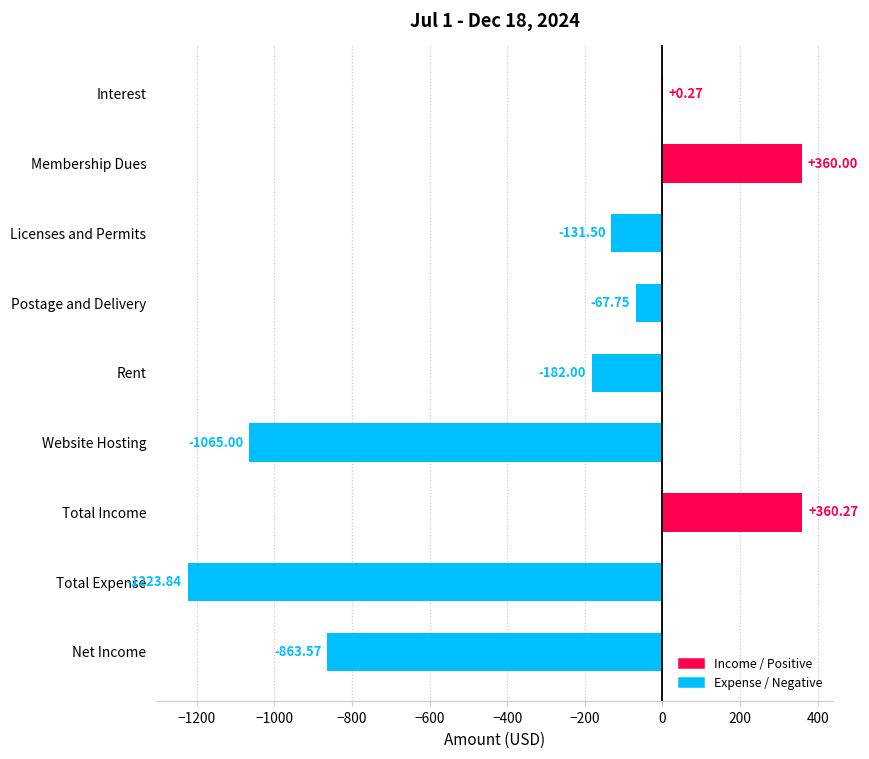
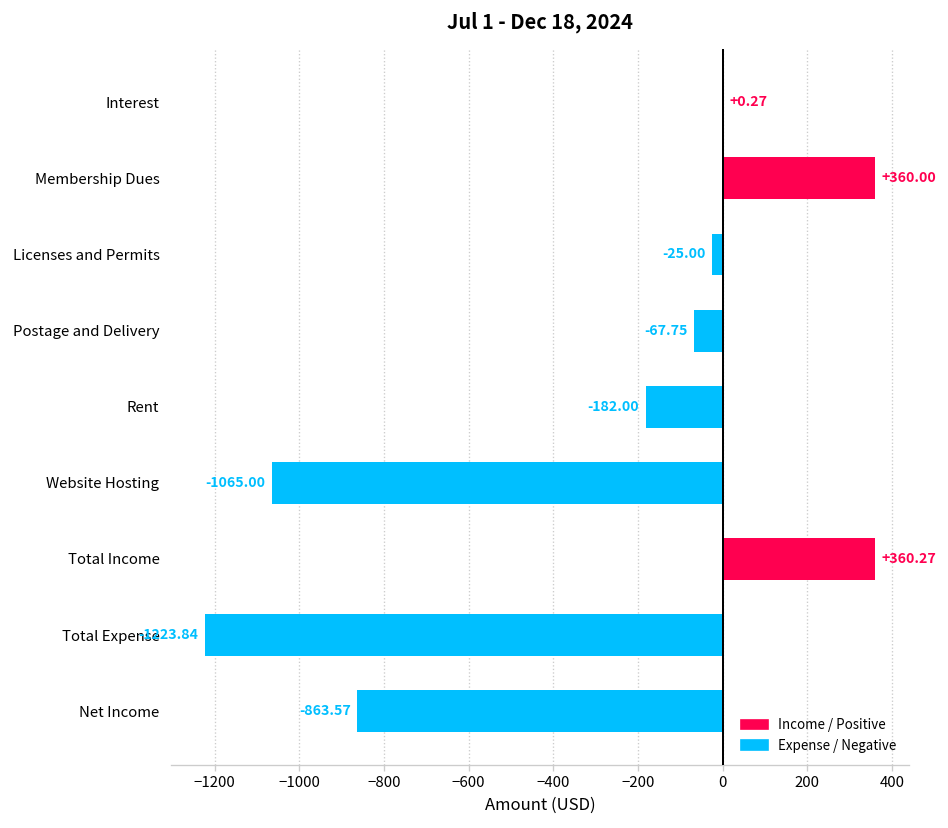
Licenses and Permits: -131.50 -> -25.00
